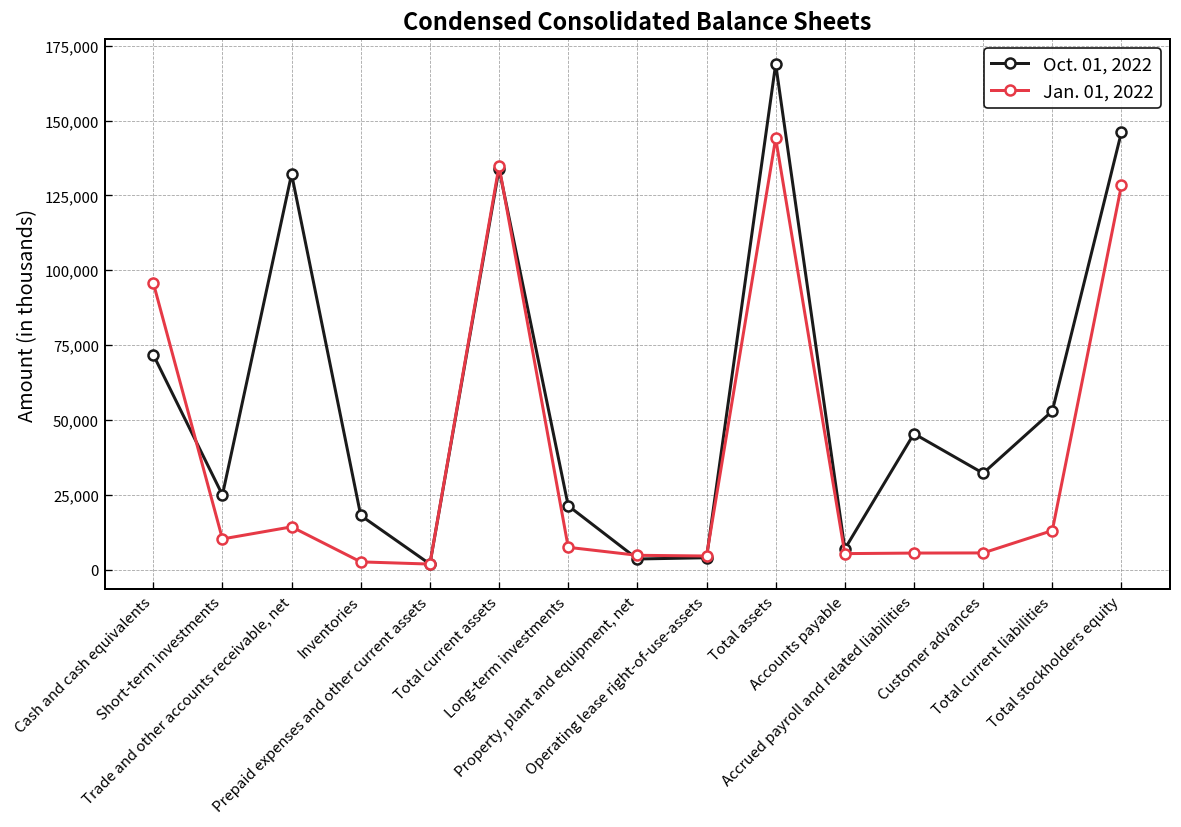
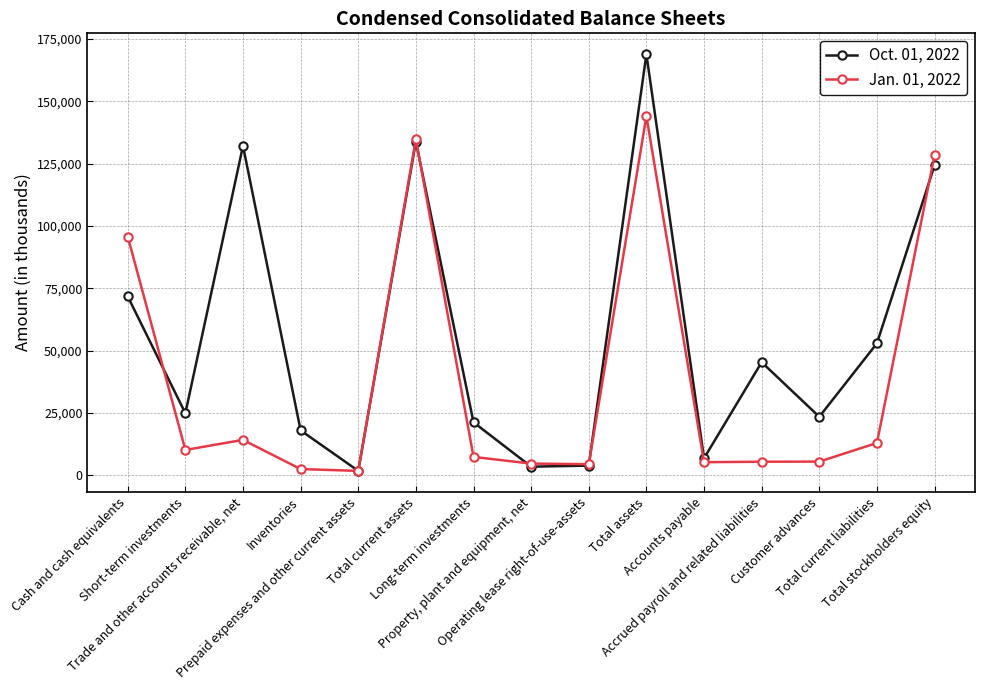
Oct. 01, 2022, Customer advances: 32,000 -> 24,000
Oct. 01, 2022, Total stockholders equity: 146,000 -> 124,000
